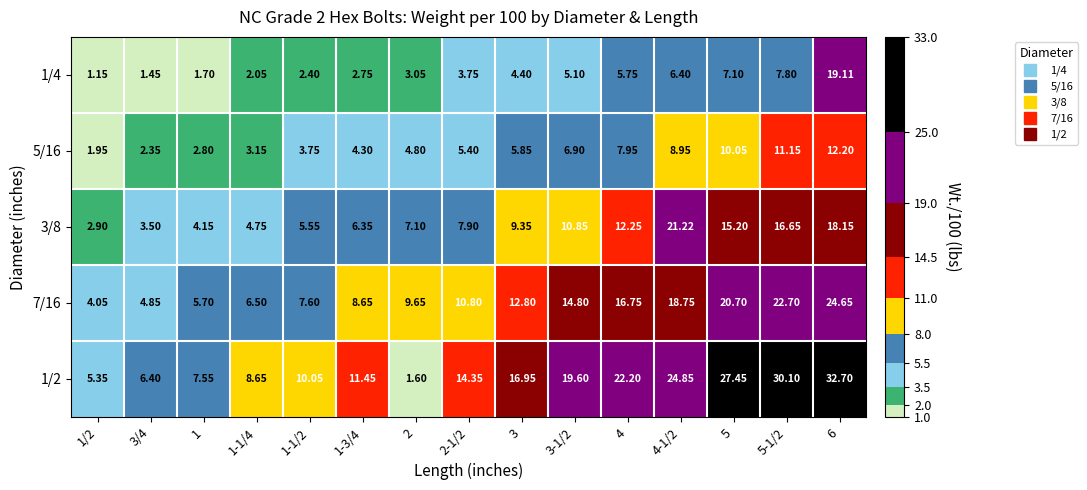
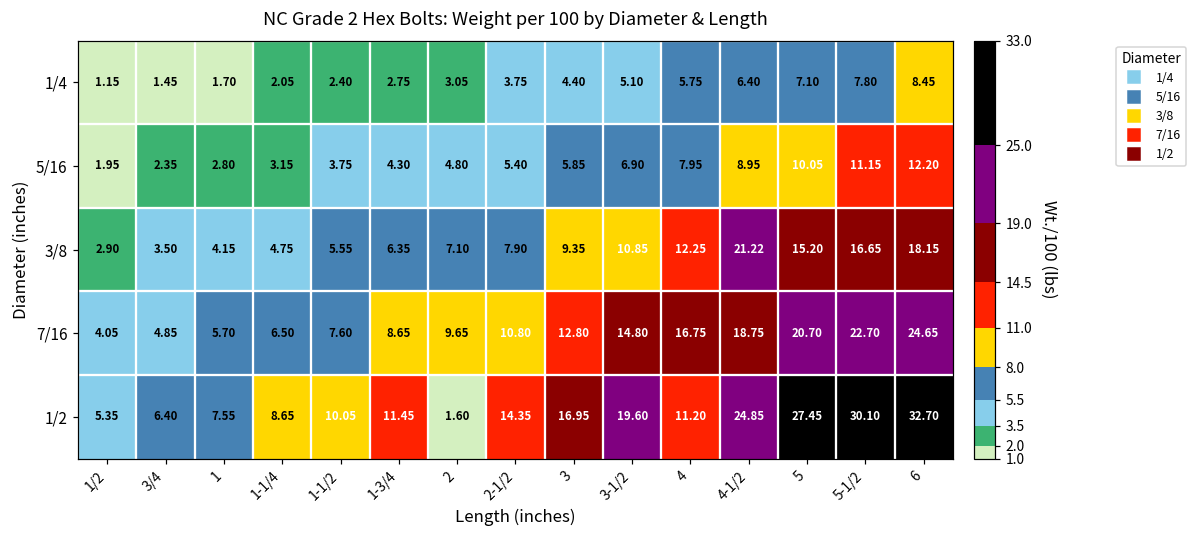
1/4, 6: 19.11 -> 8.45
1/2, 4: 22.20 -> 11.20
